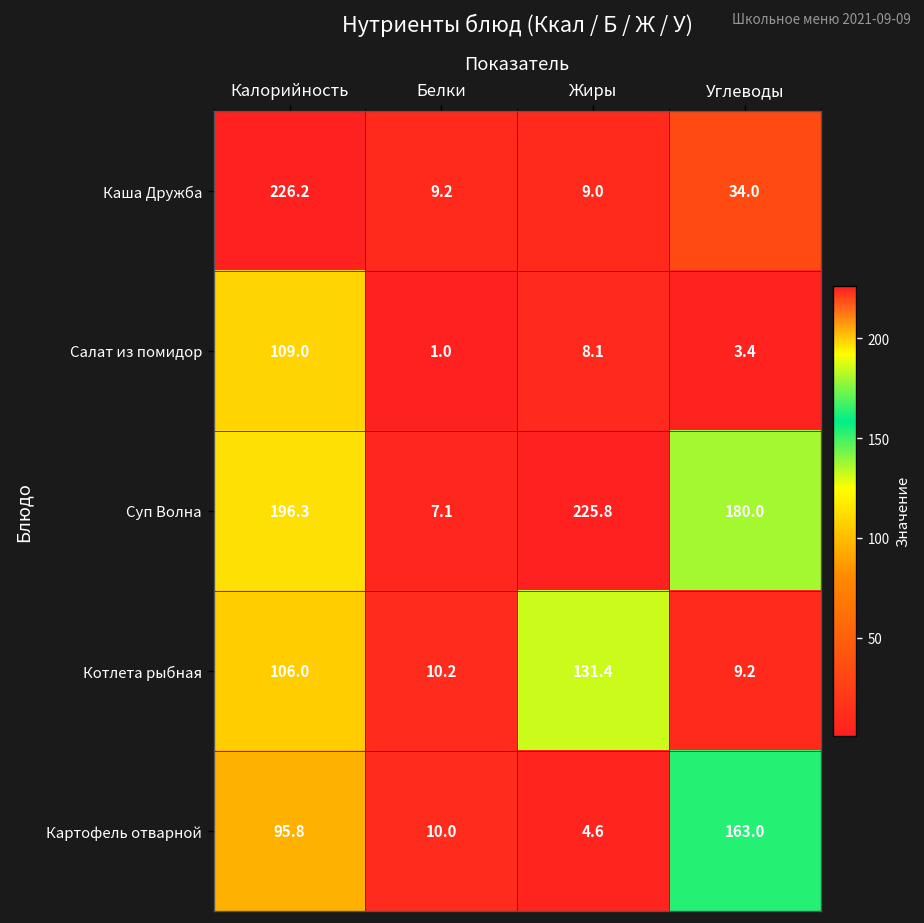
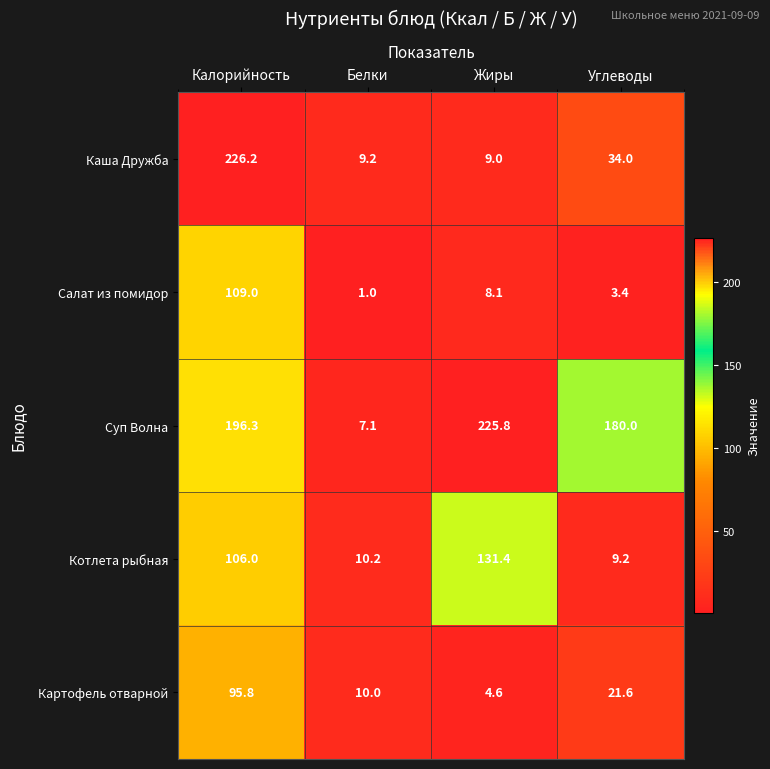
Картофель отварной, Углеводы: 163.0 -> 21.6
